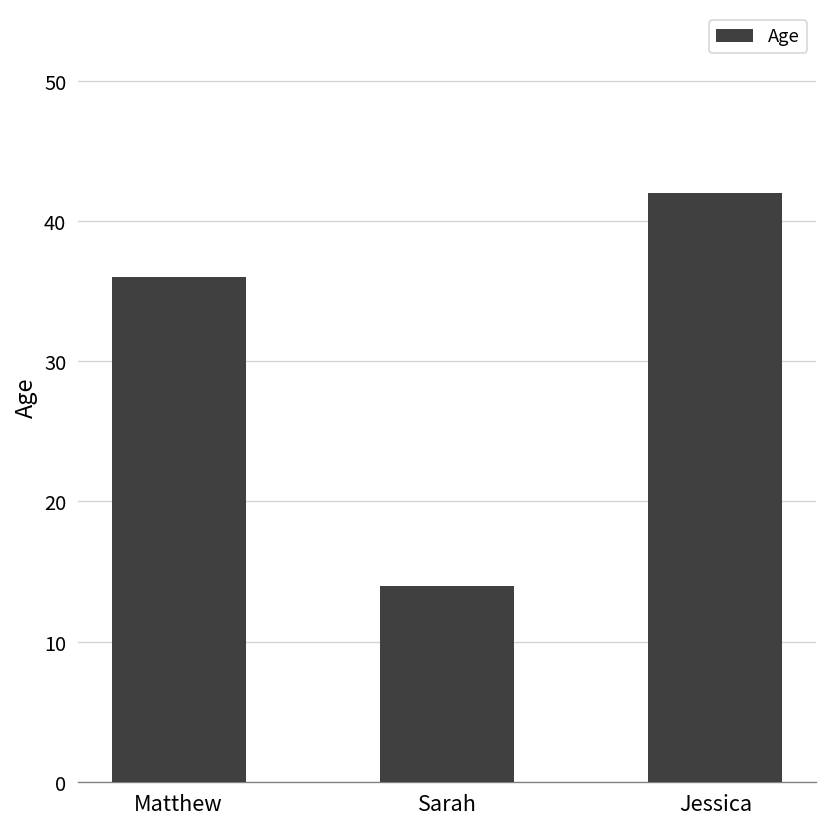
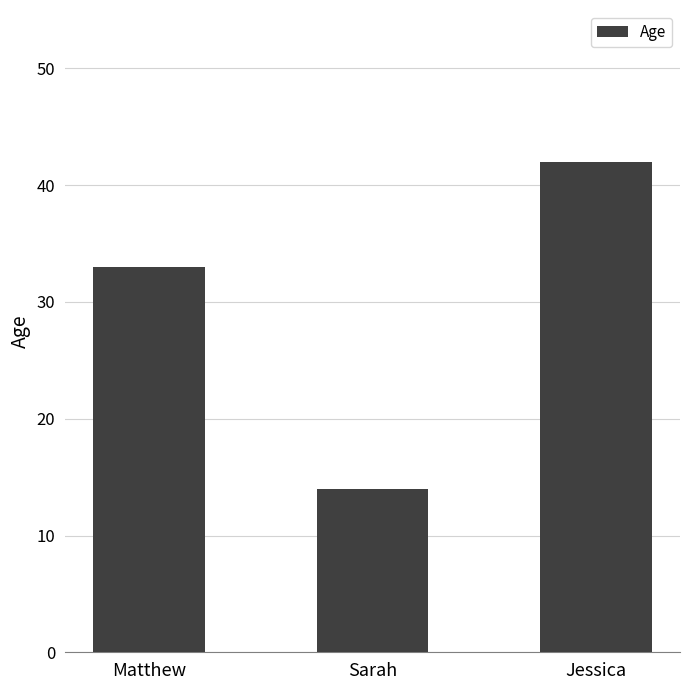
Matthew: 36 -> 33
